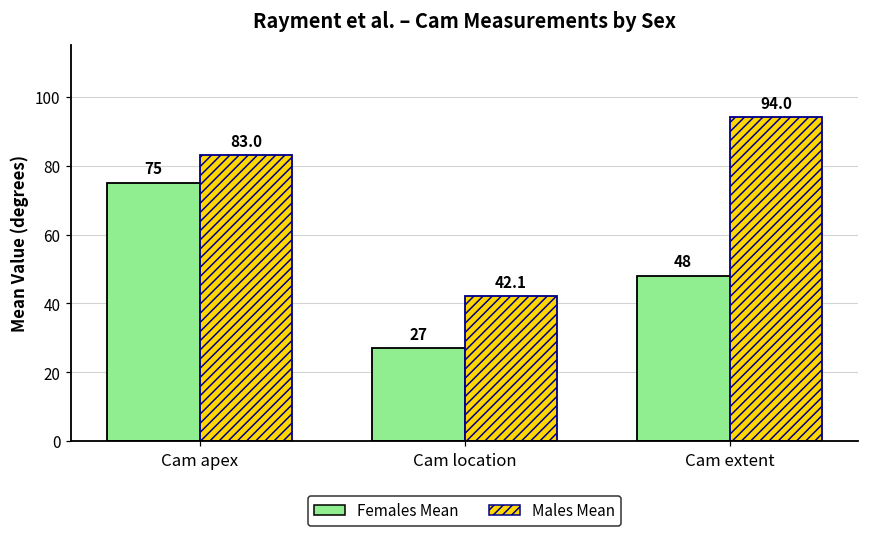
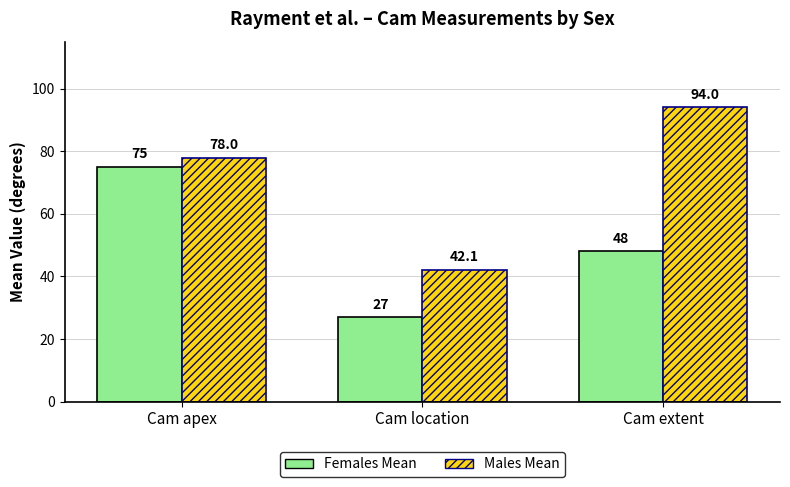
Males Mean, Cam apex: 83.0 -> 78.0
